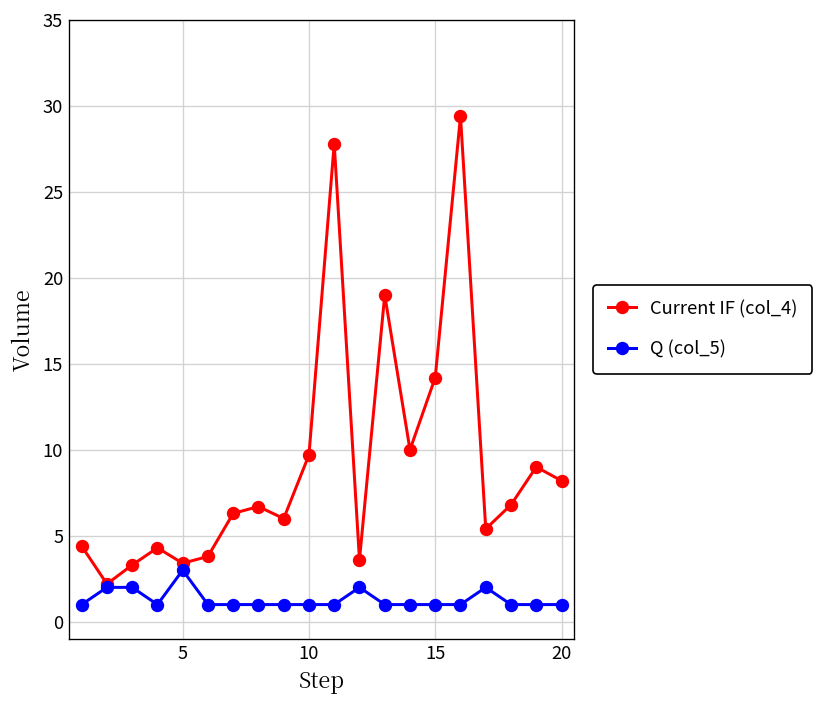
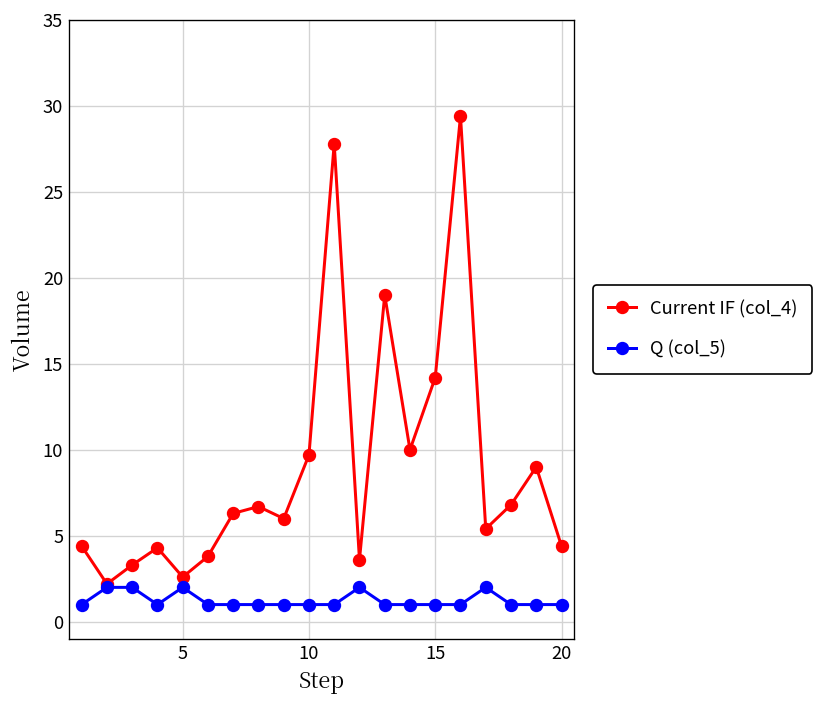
Current IF (col_4), 5: 3.4 -> 2.6
Q (col_5), 5: 3 -> 2
Current IF (col_4), 20: 8.2 -> 4.4
